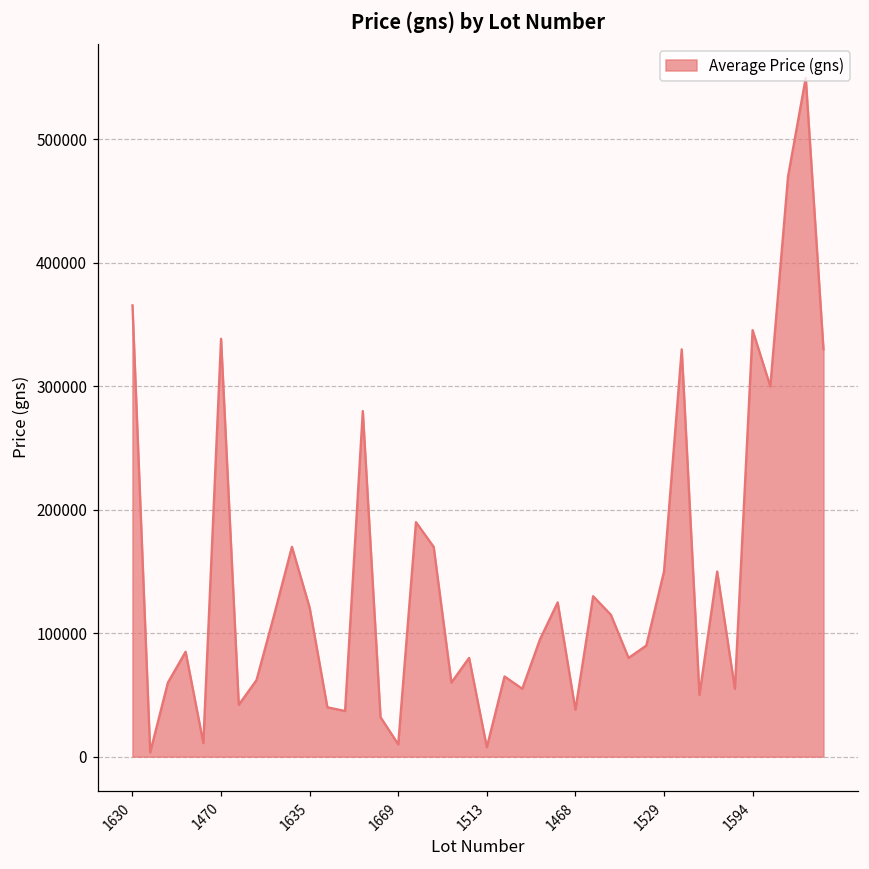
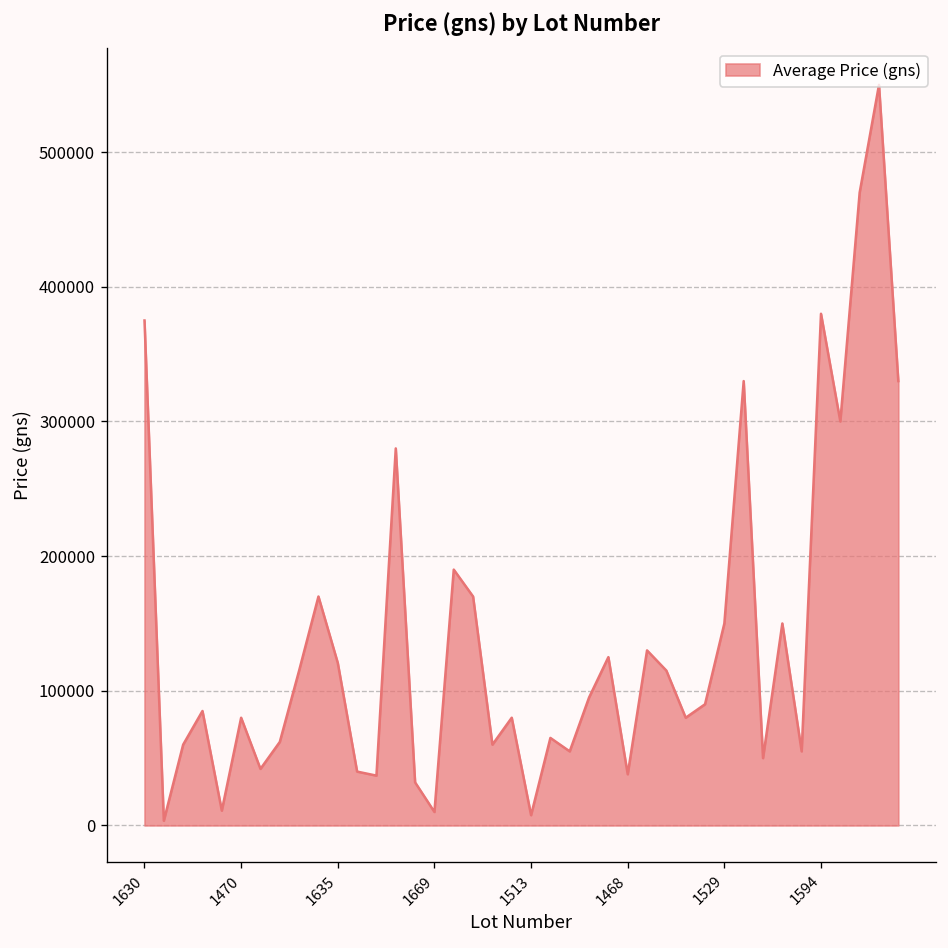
1630: 366000 -> 375000
1470: 339000 -> 80000
1594: 346000 -> 380000
